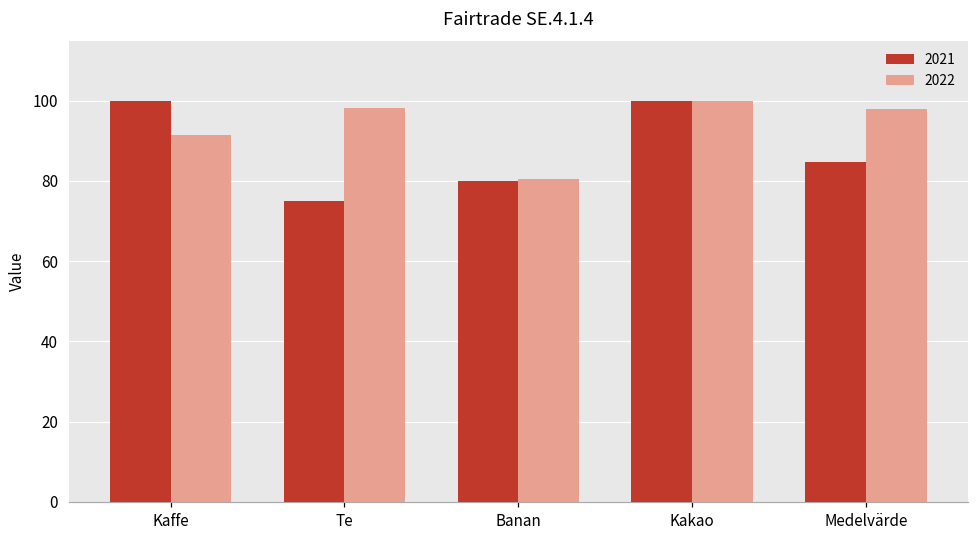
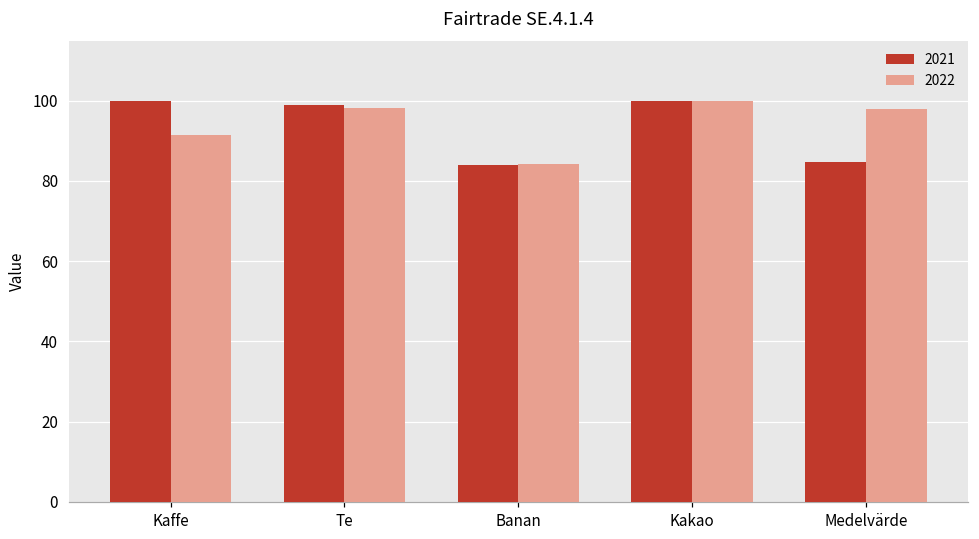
2021, Te: 75 -> 99
2021, Banan: 80 -> 84
2022, Banan: 81 -> 84
